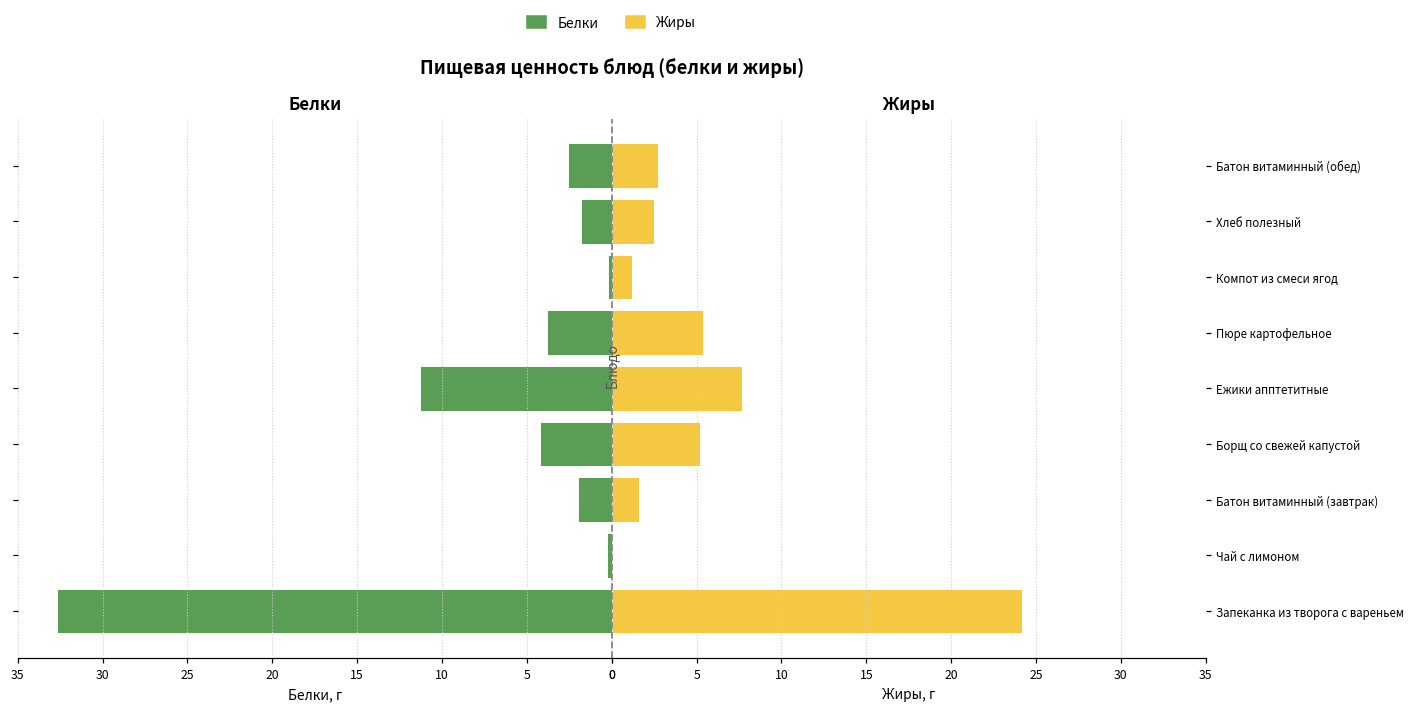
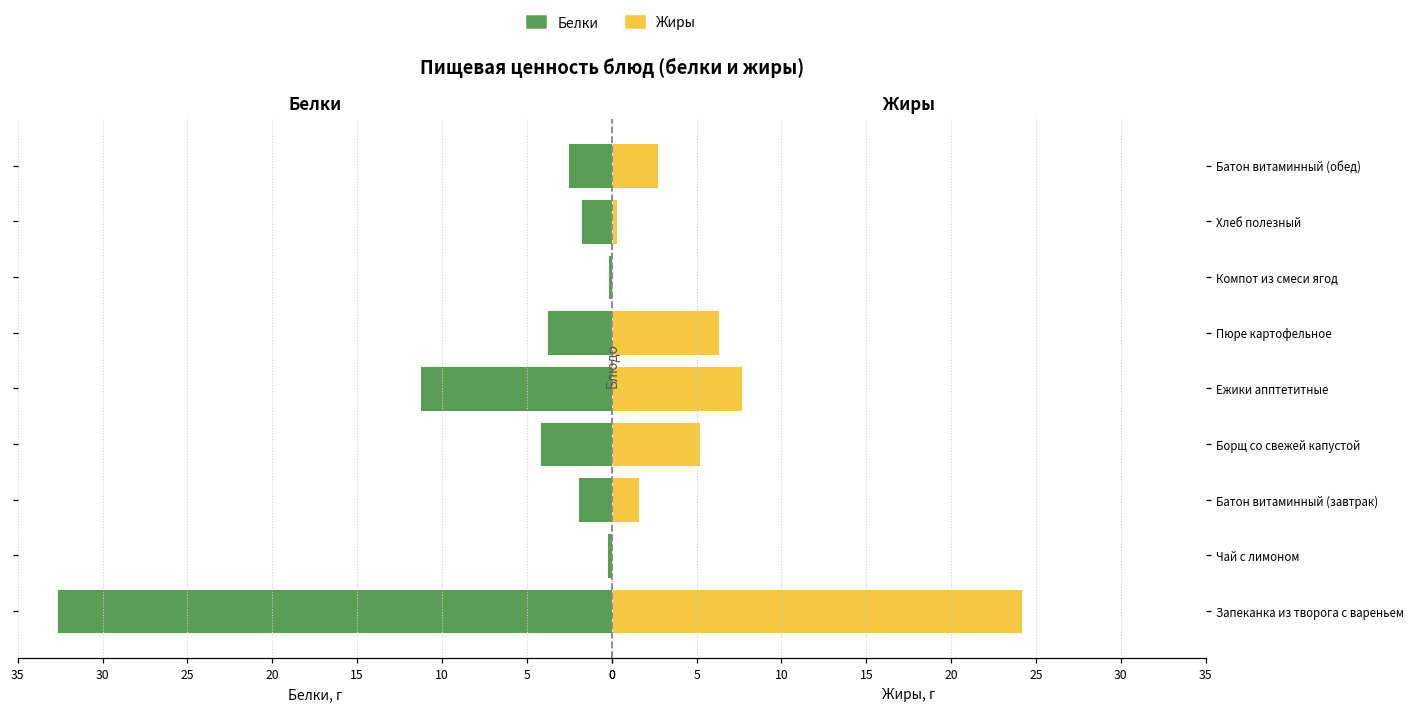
Жиры, Хлеб полезный: 2.5 -> 0.3
Жиры, Компот из смеси ягод: 1.2 -> 0.1
Жиры, Пюре картофельное: 5.4 -> 6.3
